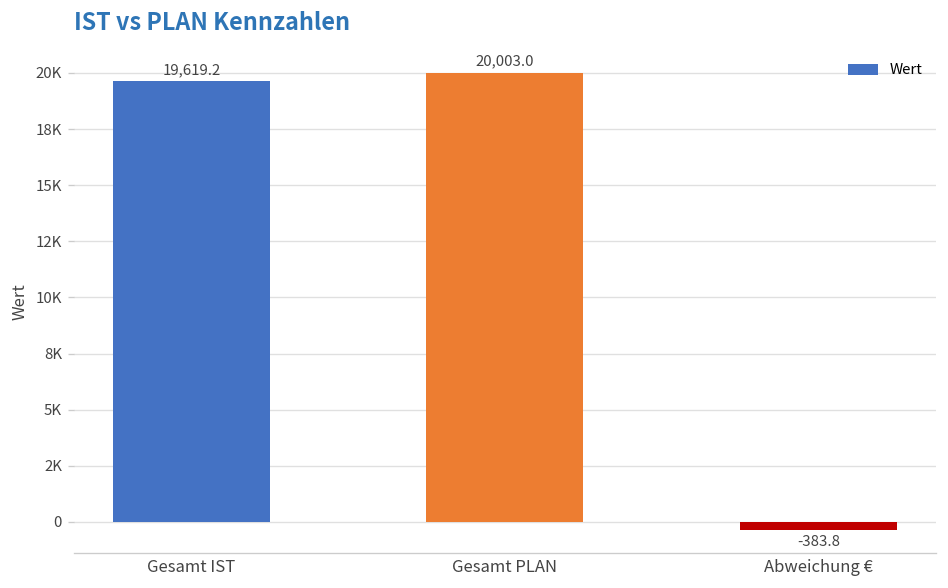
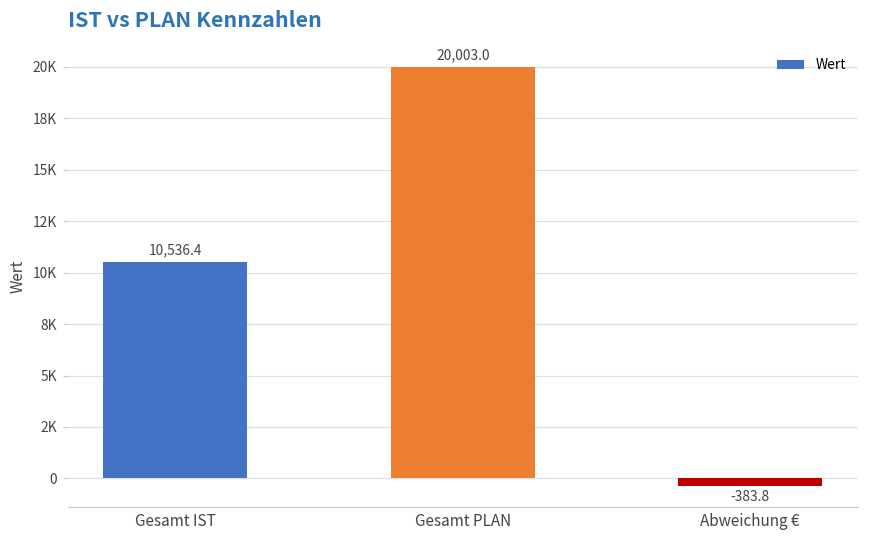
Gesamt IST: 19,619.2 -> 10,536.4
